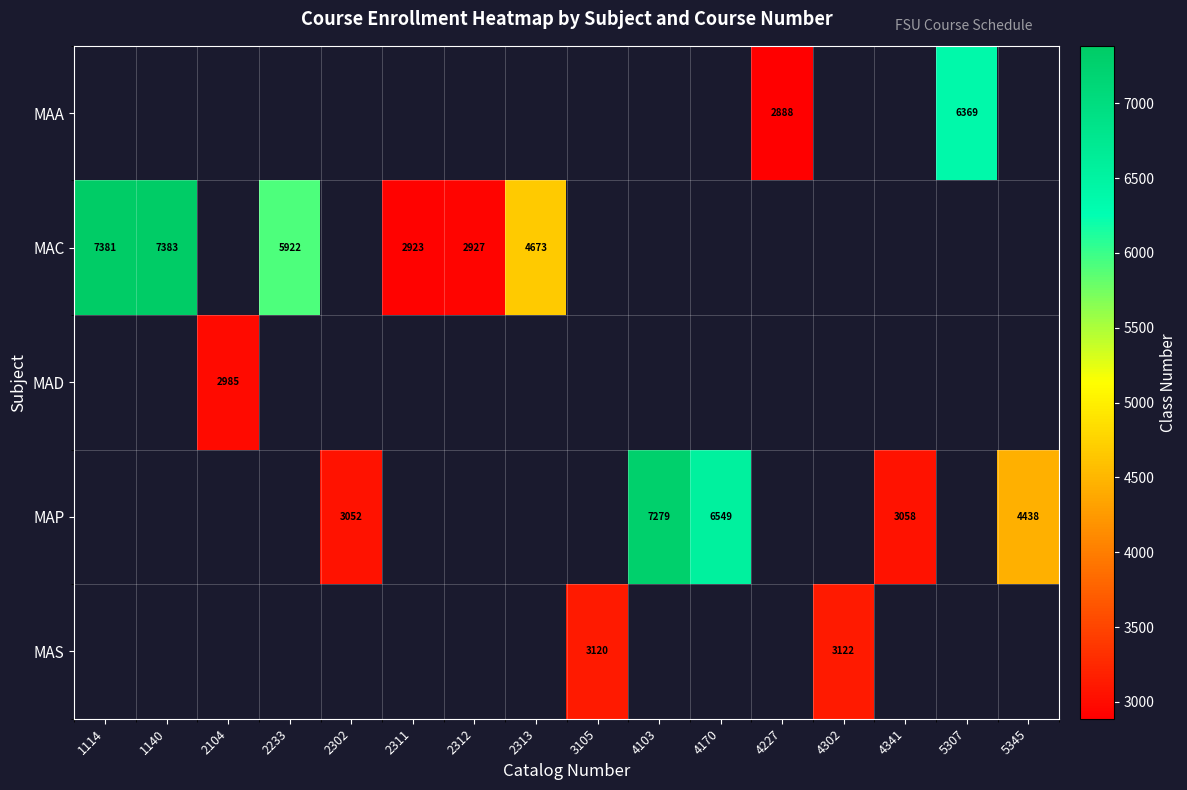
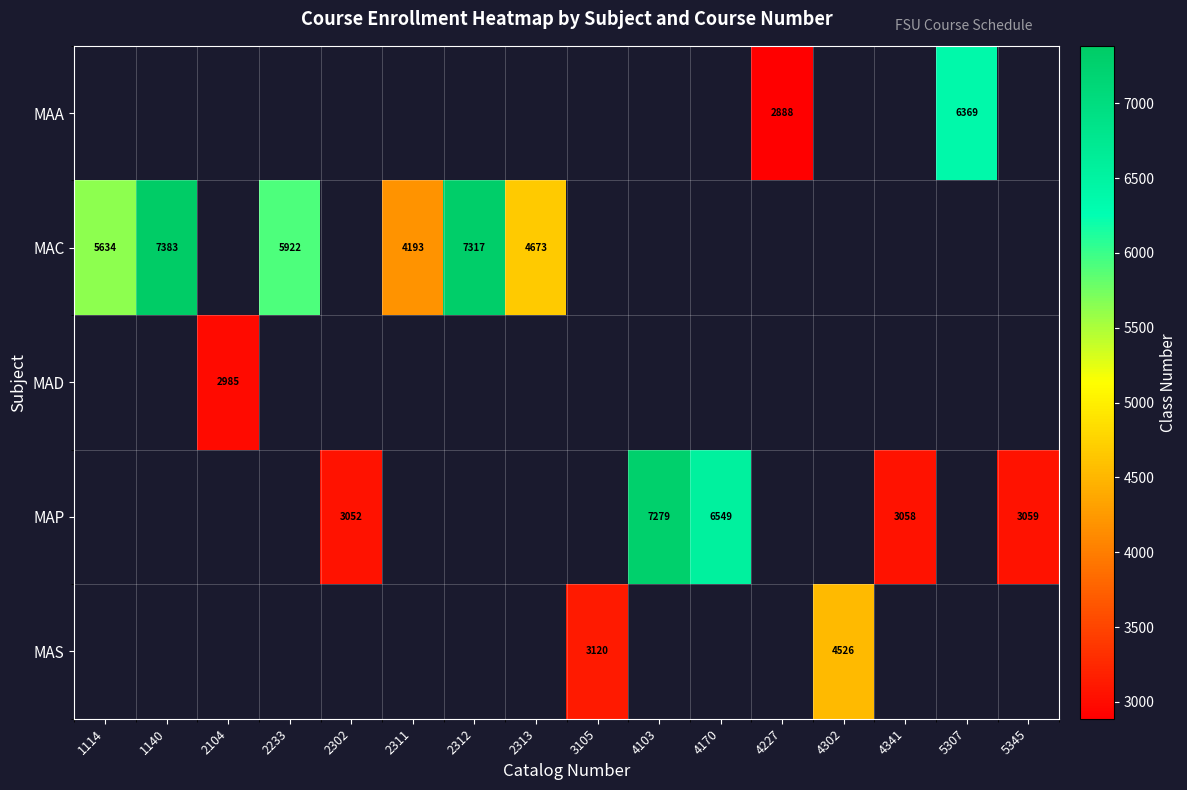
MAC, 1114: 7381 -> 5634
MAC, 2311: 2923 -> 4193
MAC, 2312: 2927 -> 7317
MAP, 5345: 4438 -> 3059
MAS, 4302: 3122 -> 4526
